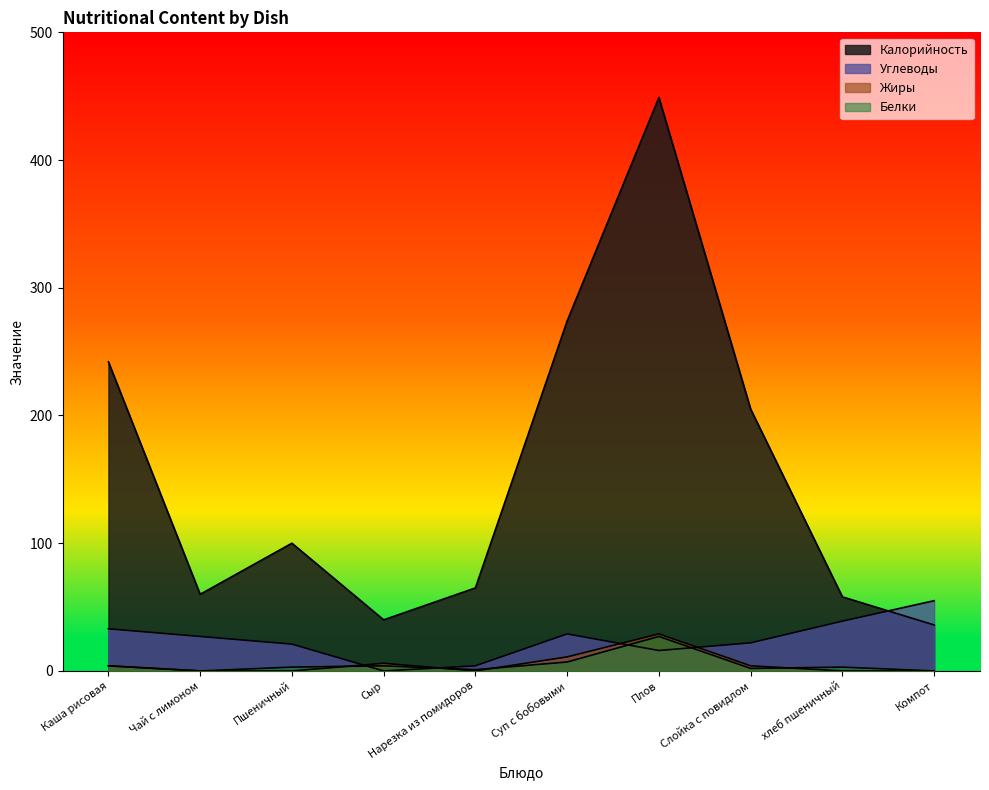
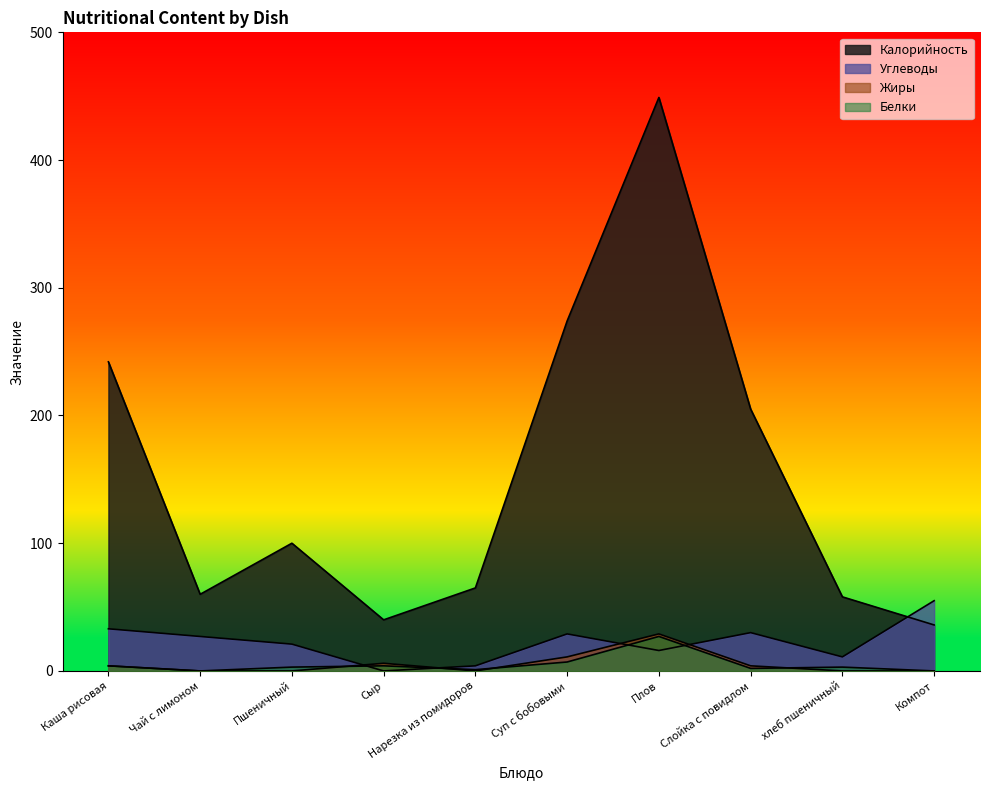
Углеводы, Слойка с повидлом: 22 -> 30
Углеводы, хлеб пшеничный: 39 -> 11
